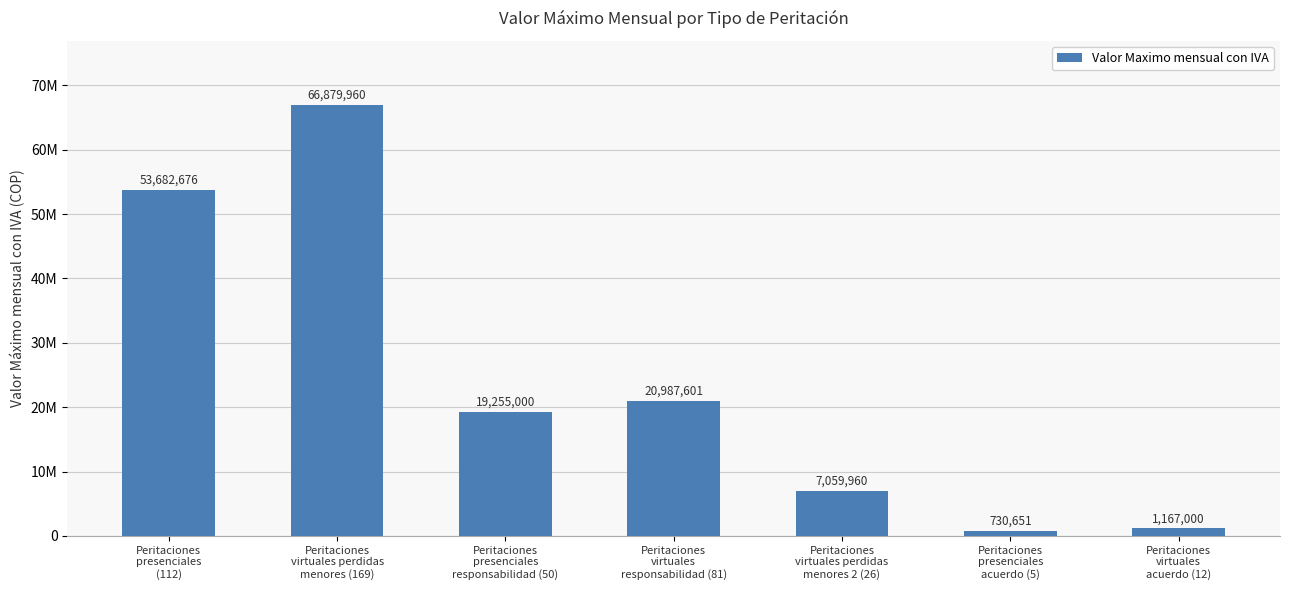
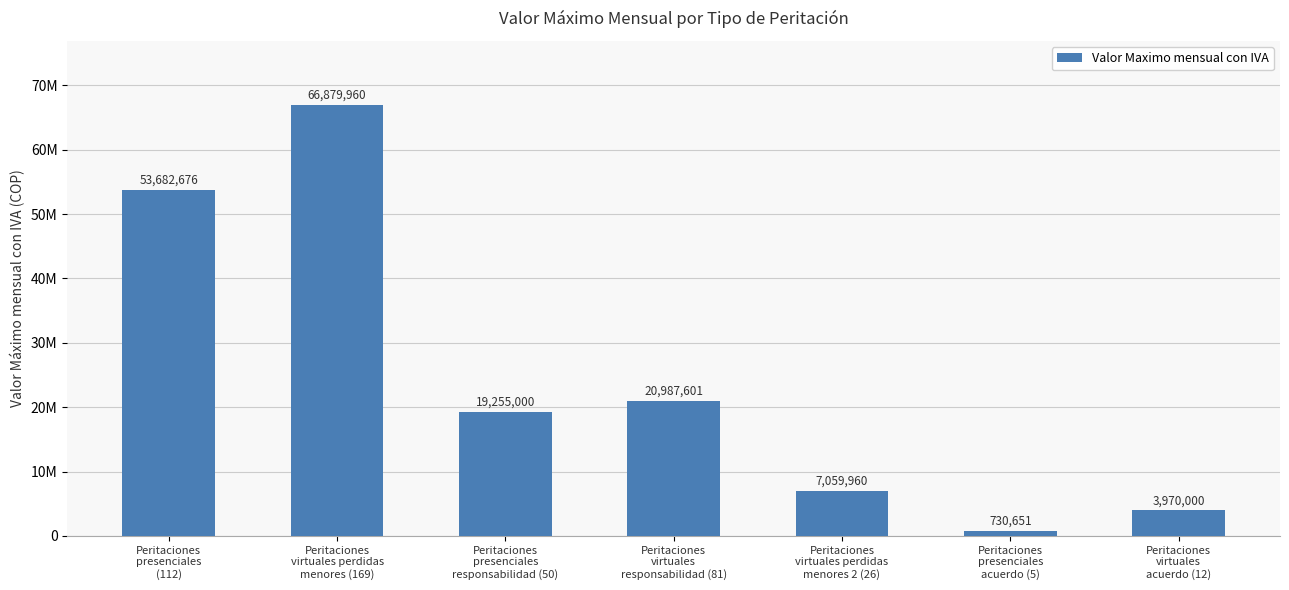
Peritaciones virtuales acuerdo (12): 1,167,000 -> 3,970,000
